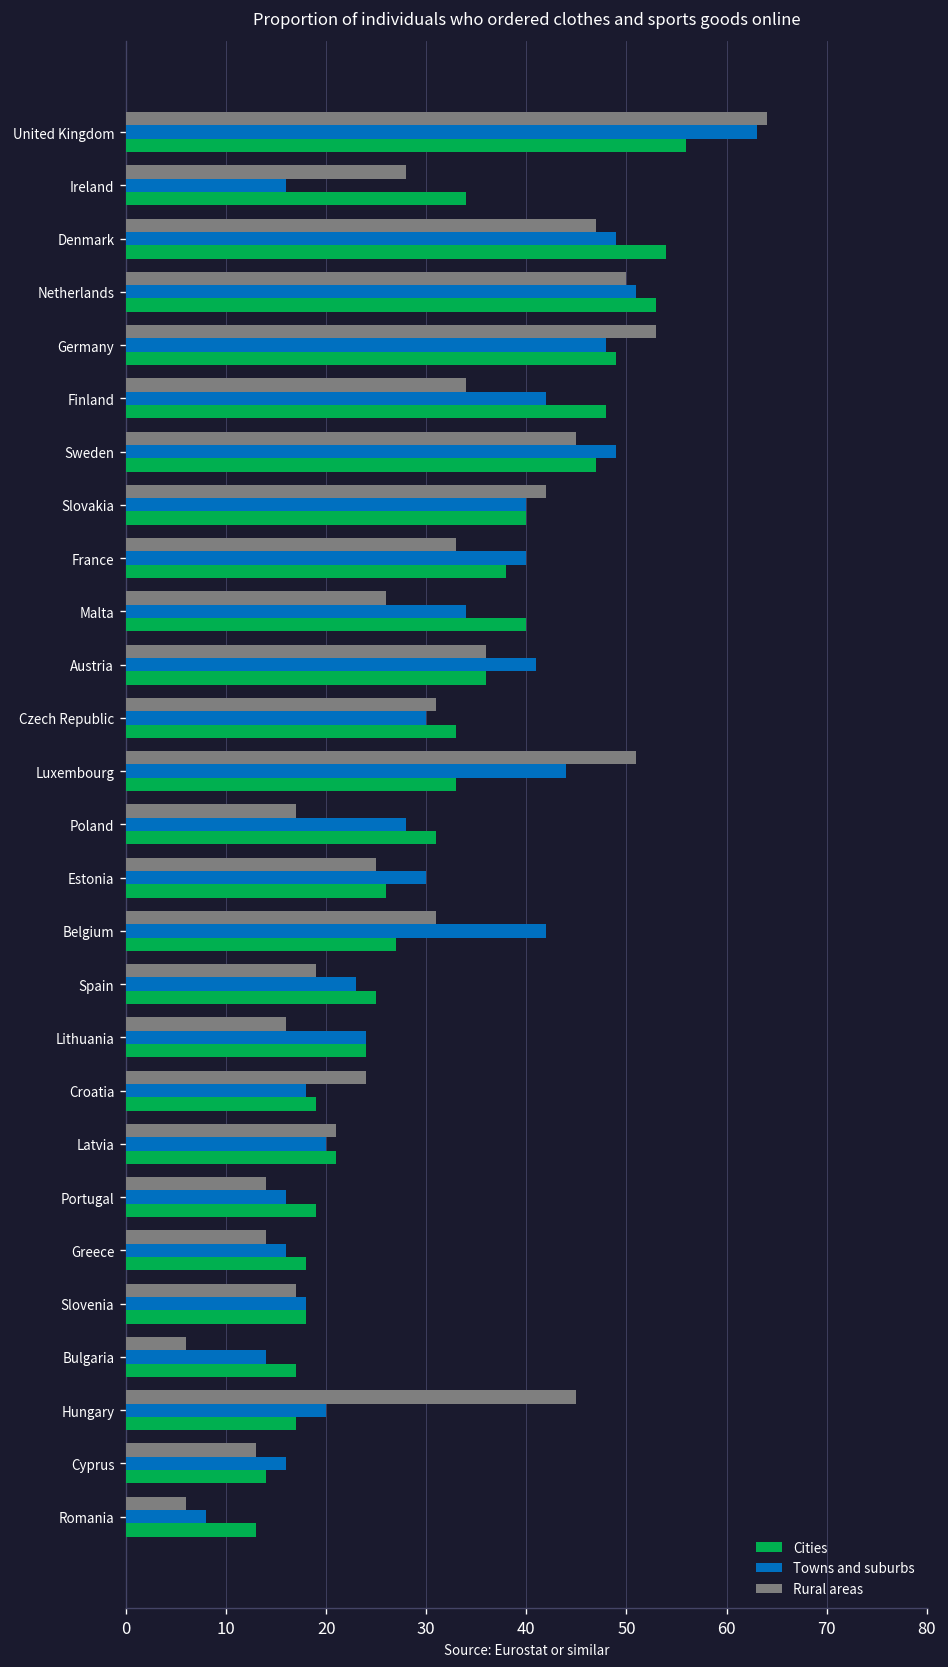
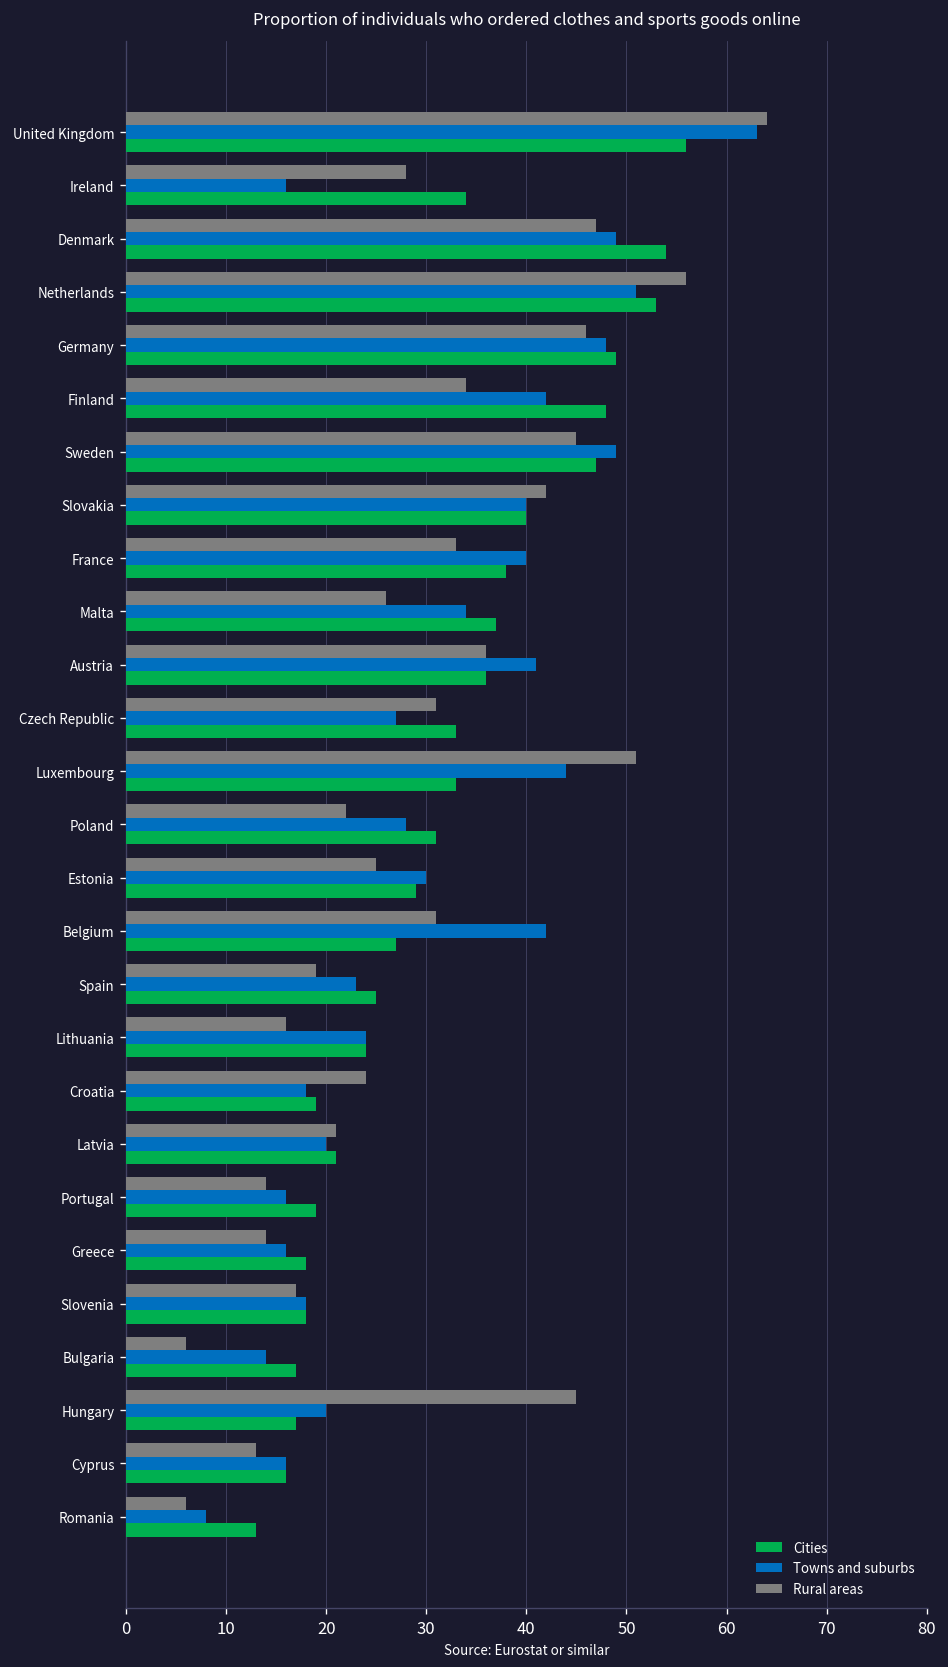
Rural areas, Netherlands: 50 -> 56
Rural areas, Germany: 53 -> 46
Cities, Malta: 40 -> 37
Towns and suburbs, Czech Republic: 30 -> 27
Rural areas, Poland: 17 -> 22
Cities, Estonia: 26 -> 29
Cities, Cyprus: 14 -> 16
